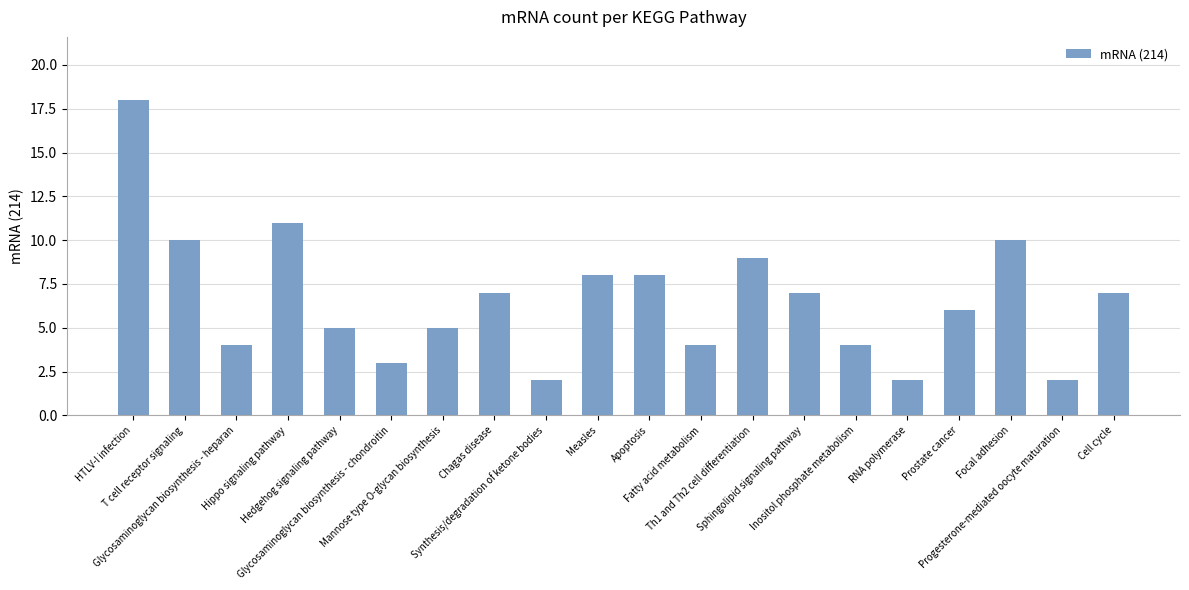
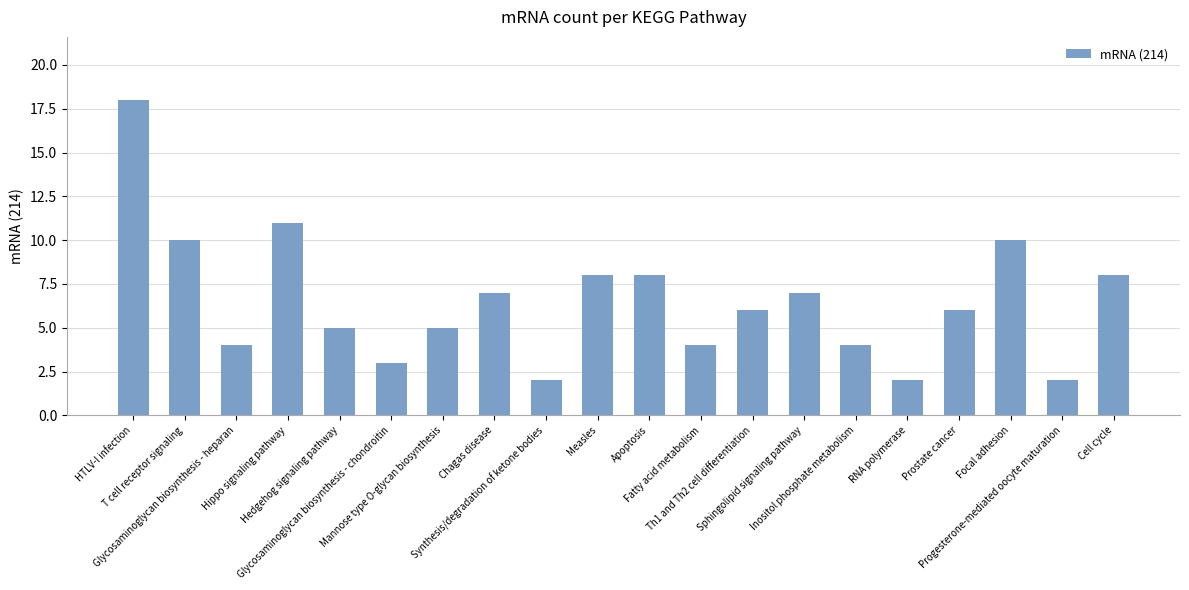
Th1 and Th2 cell differentiation: 9 -> 6
Cell cycle: 7 -> 8
